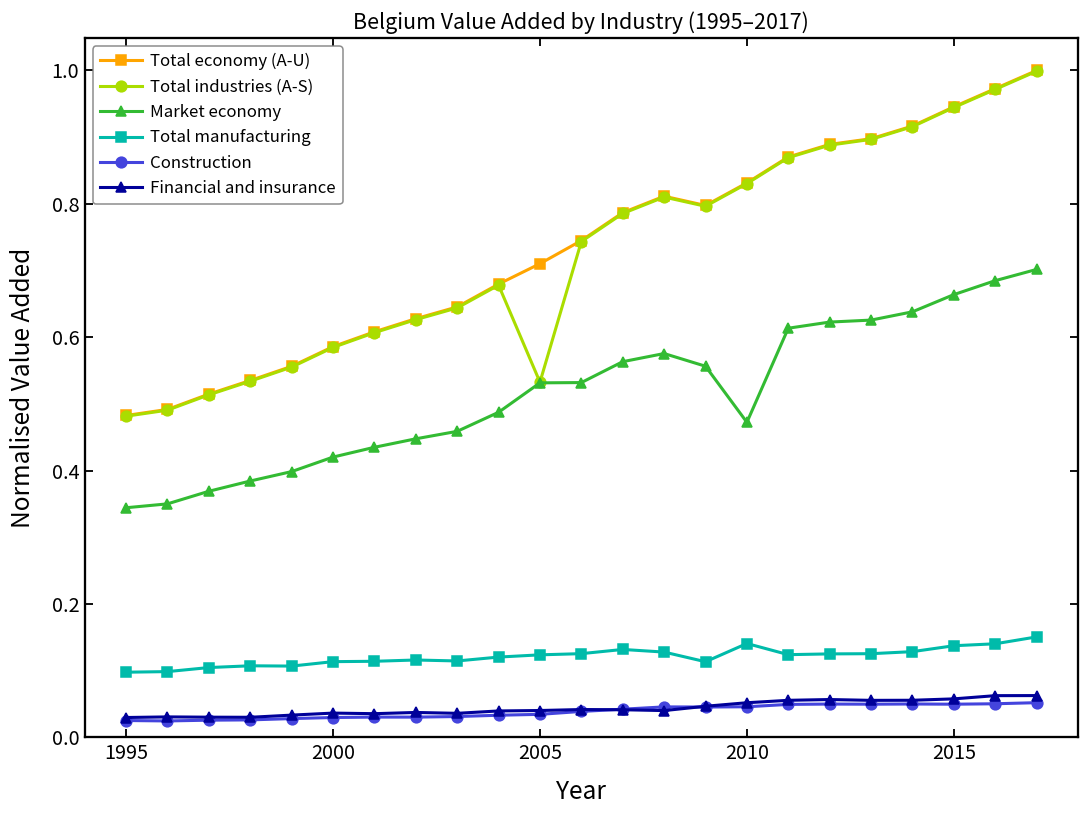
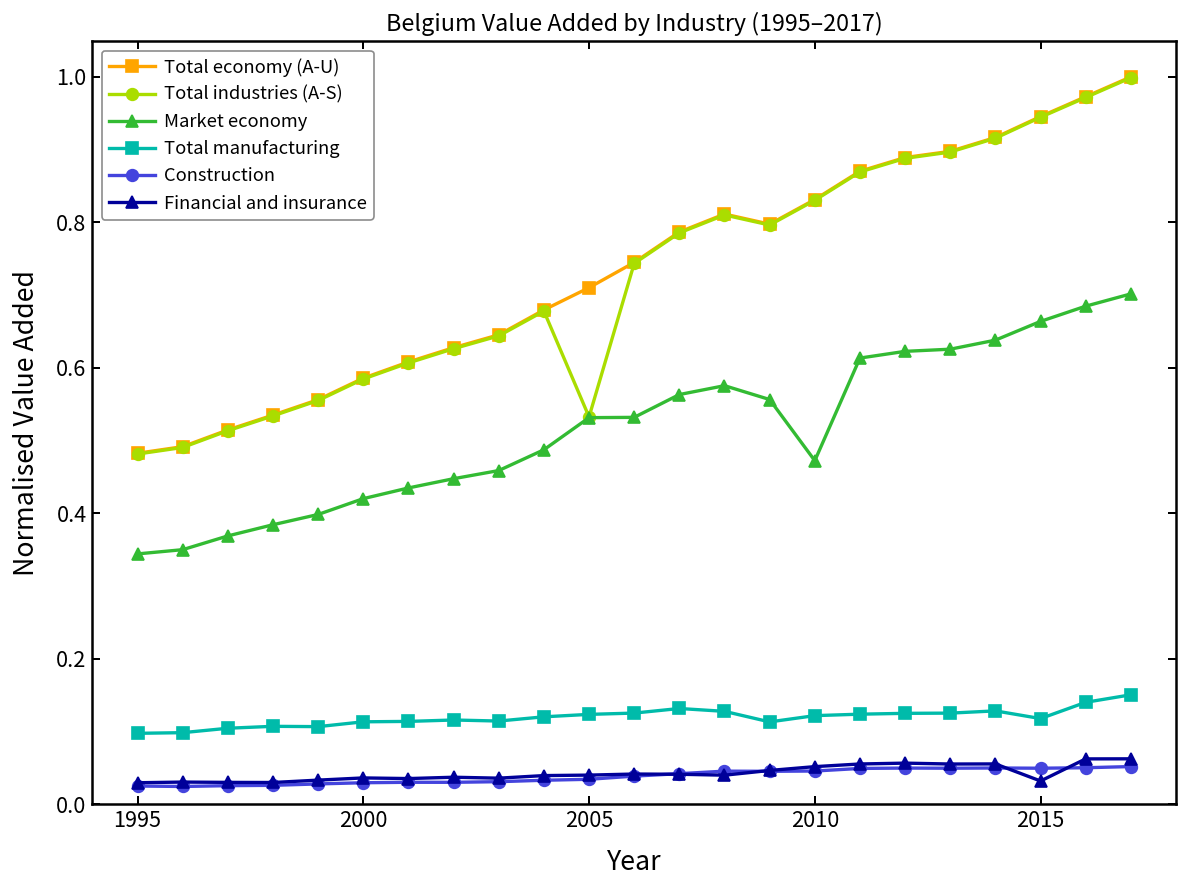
Total manufacturing, 2010: 0.14 -> 0.12
Total manufacturing, 2015: 0.14 -> 0.12
Financial and insurance, 2015: 0.06 -> 0.03
